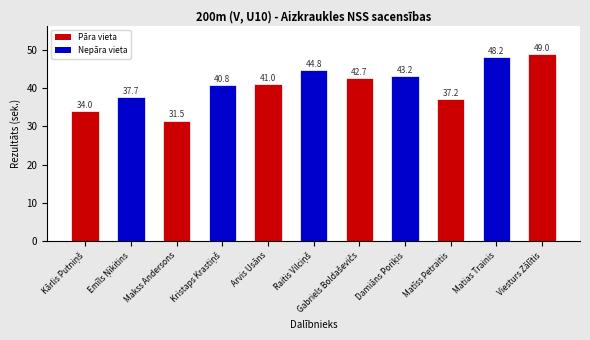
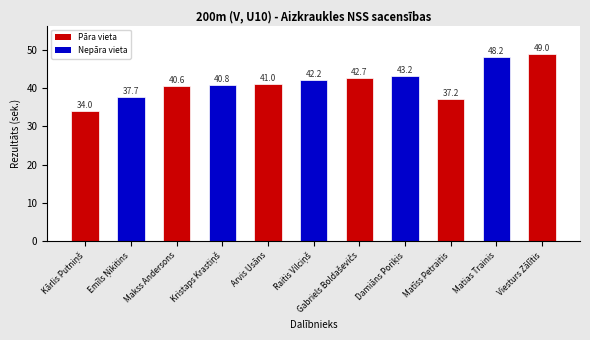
Makss Andersons: 31.5 -> 40.6
Raitis Vilciņš: 44.8 -> 42.2
